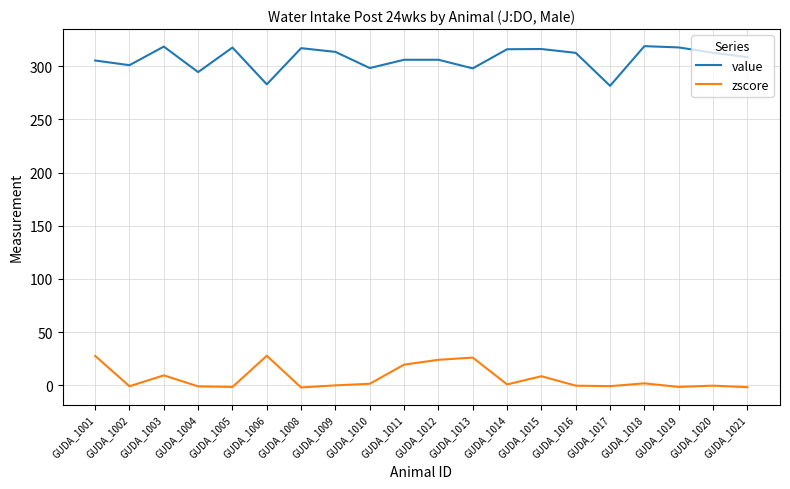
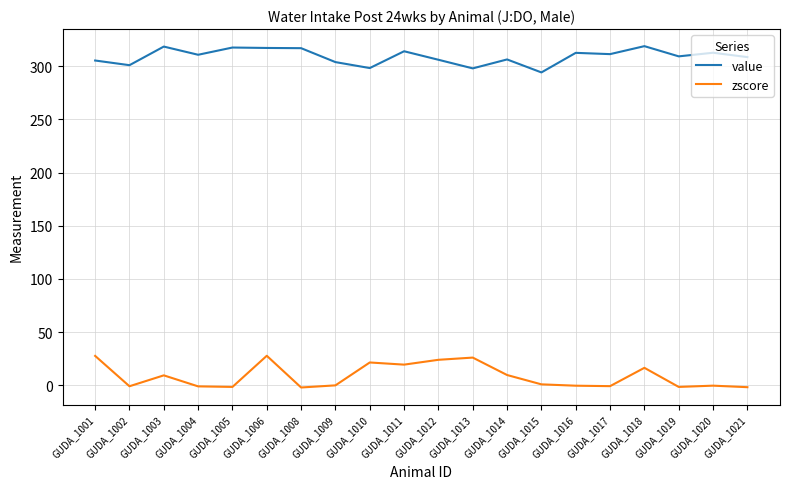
value, GUDA_1004: 294 -> 311
value, GUDA_1006: 283 -> 317
value, GUDA_1009: 313 -> 304
zscore, GUDA_1010: 1 -> 21
value, GUDA_1011: 306 -> 314
value, GUDA_1014: 316 -> 306
zscore, GUDA_1014: 1 -> 10
value, GUDA_1015: 316 -> 294
zscore, GUDA_1015: 8 -> 1
value, GUDA_1017: 282 -> 311
zscore, GUDA_1018: 2 -> 16
value, GUDA_1019: 318 -> 309
